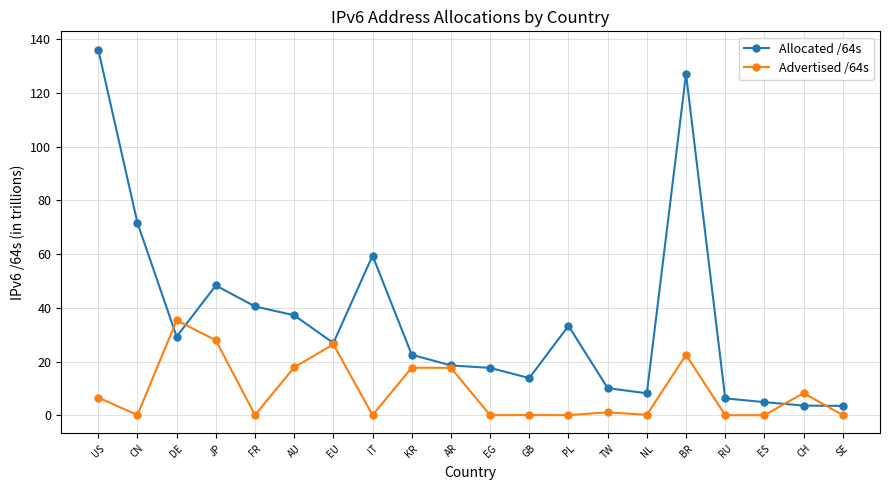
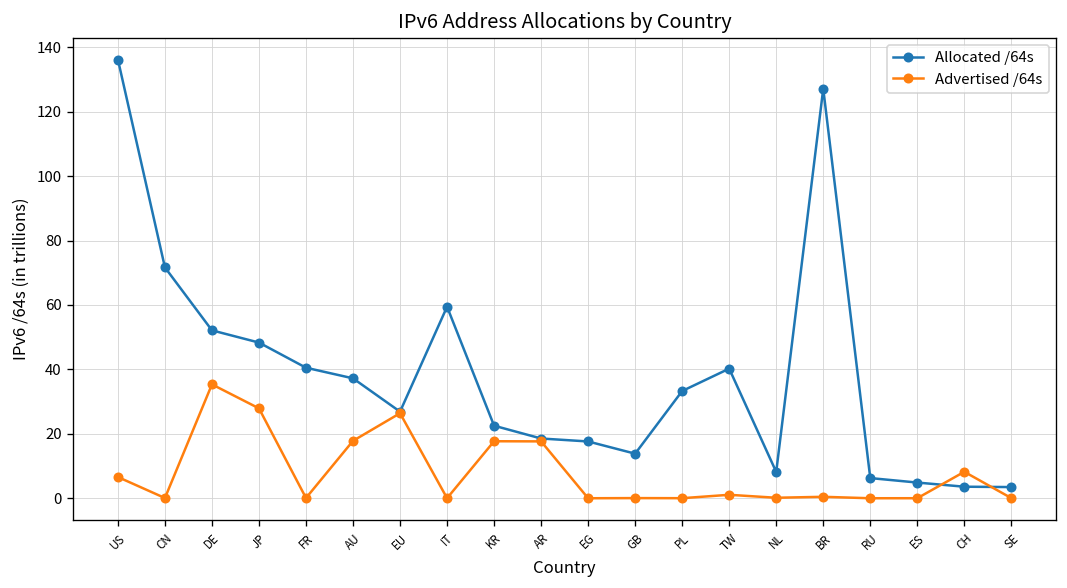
Allocated /64s, DE: 29 -> 52
Allocated /64s, TW: 10 -> 40
Advertised /64s, BR: 22 -> 0
